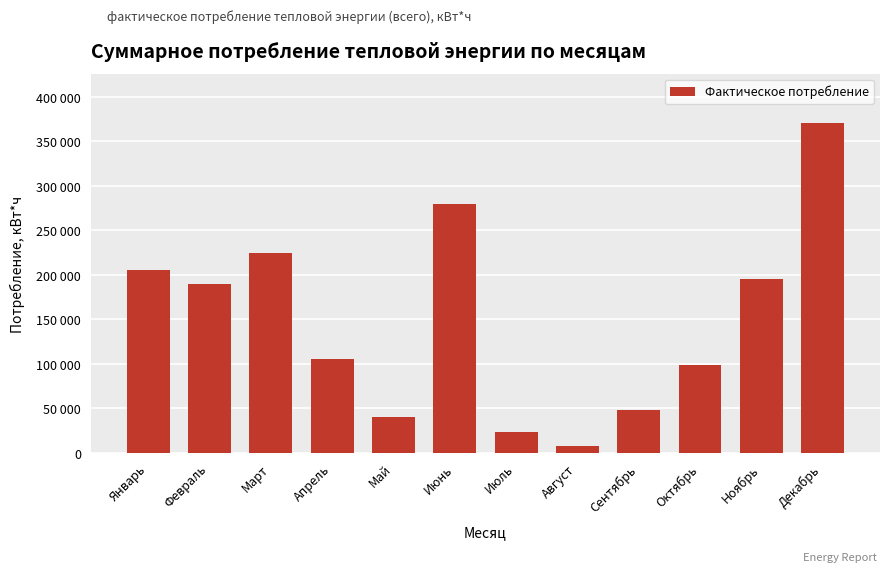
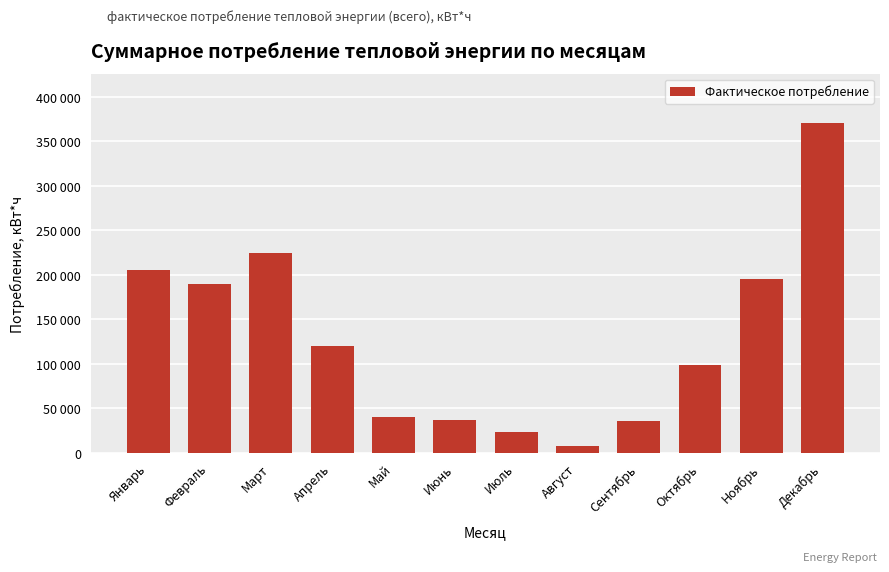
Апрель: 110000 -> 120000
Июнь: 280000 -> 40000
Сентябрь: 50000 -> 40000
